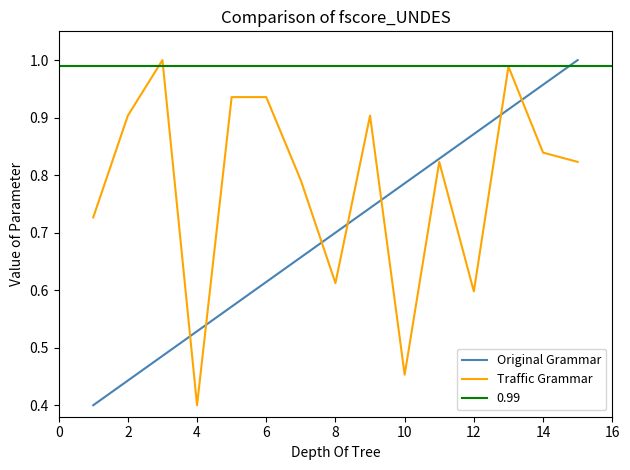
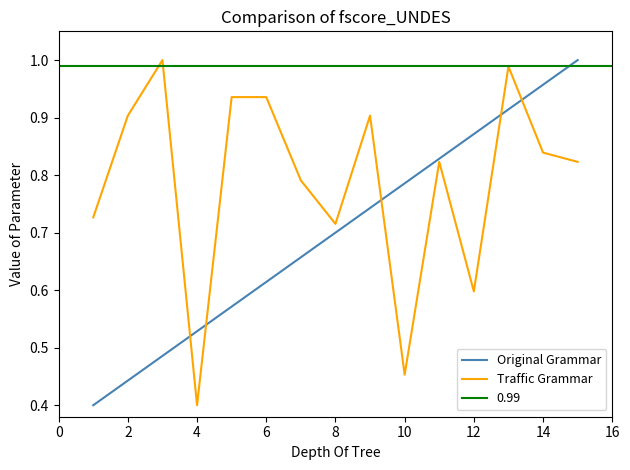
Traffic Grammar, 8: 0.61 -> 0.72
